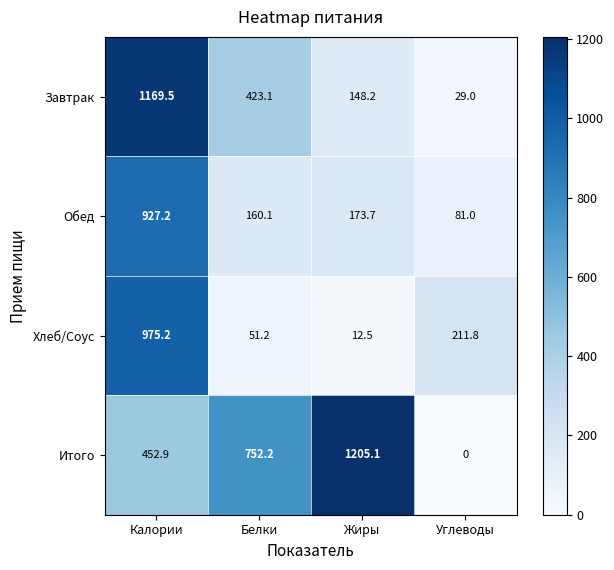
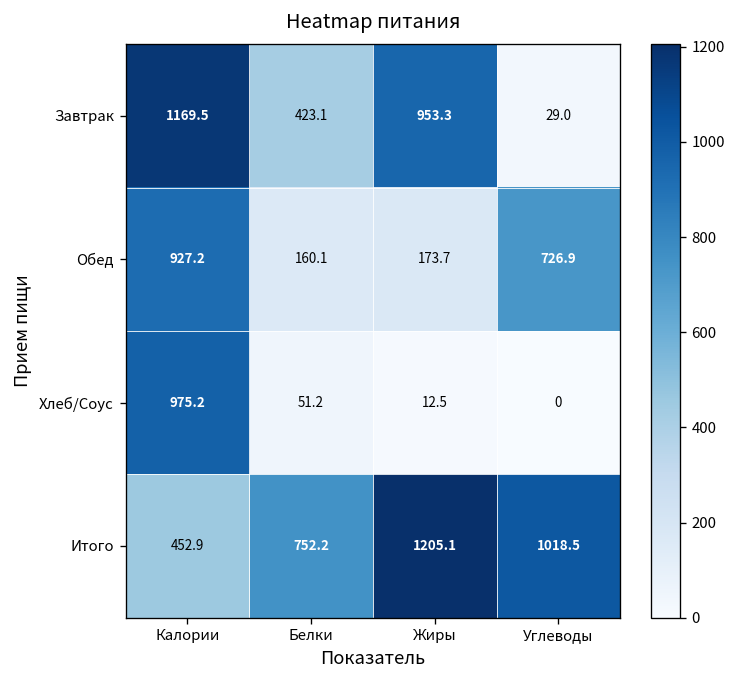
Завтрак, Жиры: 148.2 -> 953.3
Обед, Углеводы: 81.0 -> 726.9
Хлеб/Соус, Углеводы: 211.8 -> 0
Итого, Углеводы: 0 -> 1018.5
